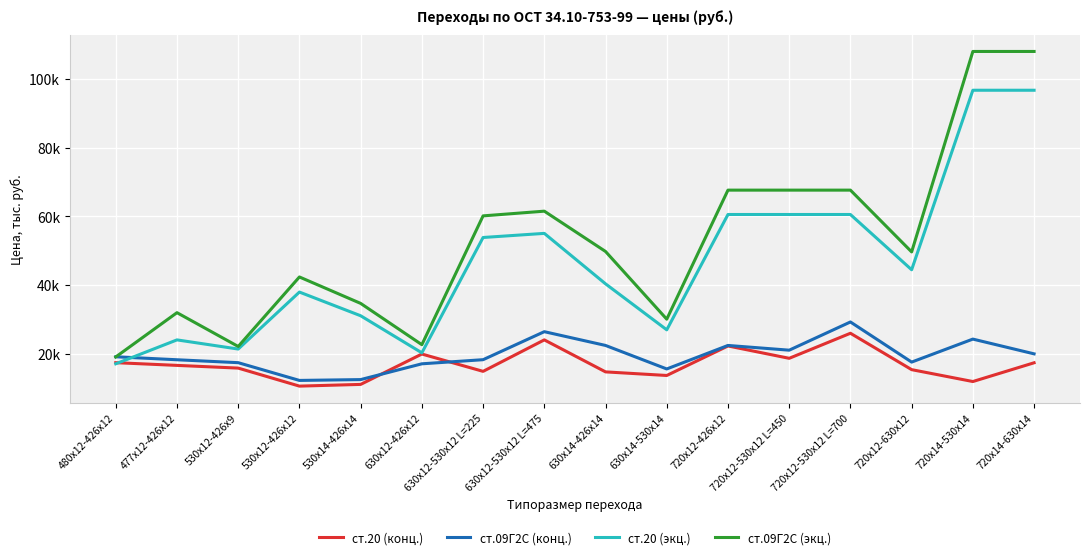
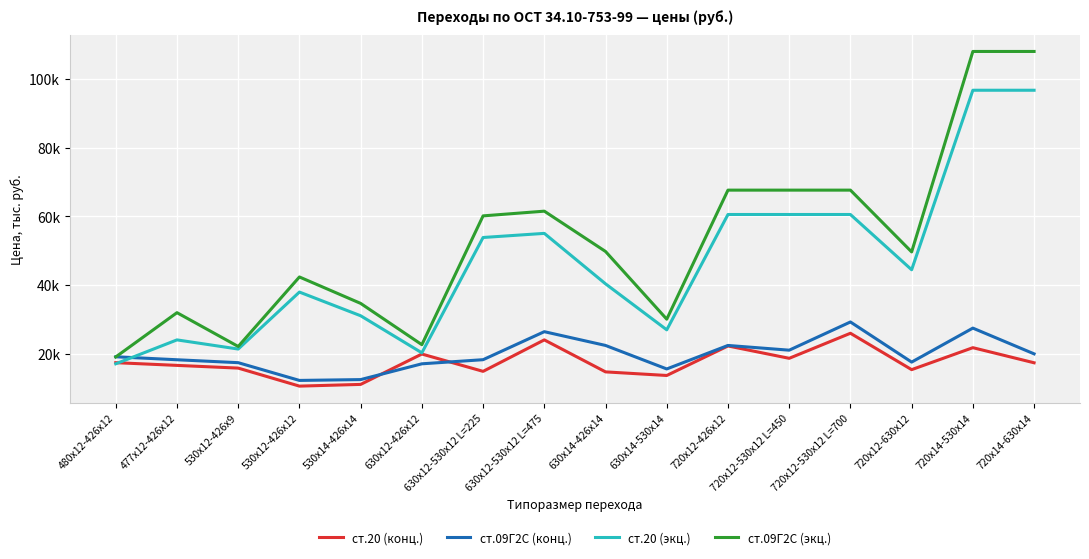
ст.20 (конц.), 720х14-530х14: 12000 -> 22000
ст.09Г2С (конц.), 720х14-530х14: 24000 -> 27000
